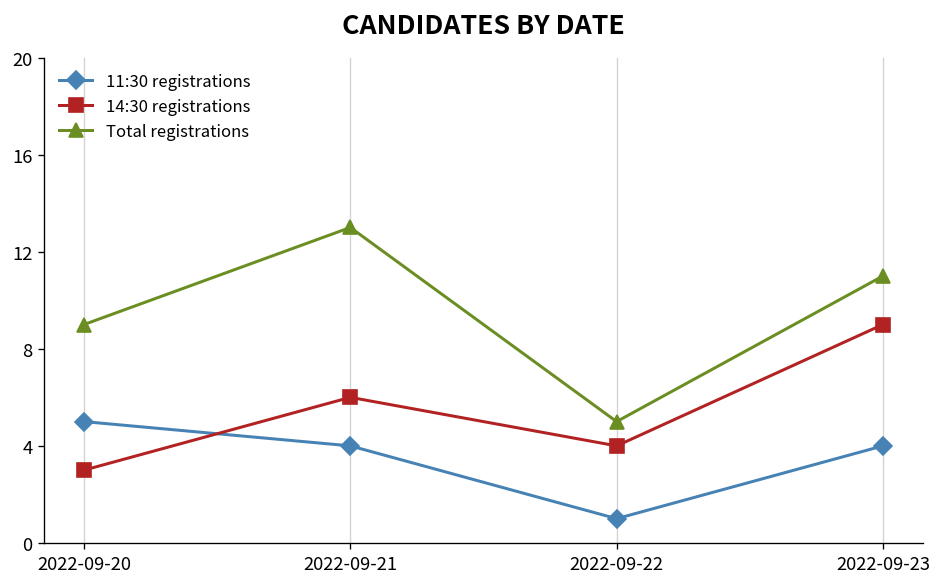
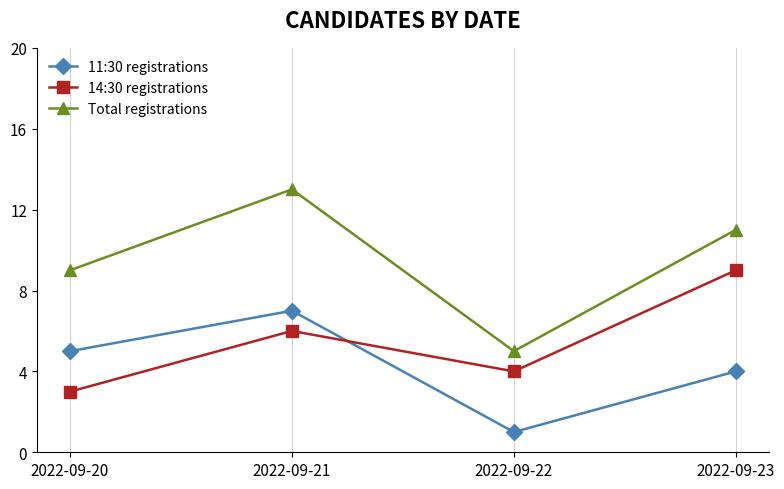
11:30 registrations, 2022-09-21: 4 -> 7
